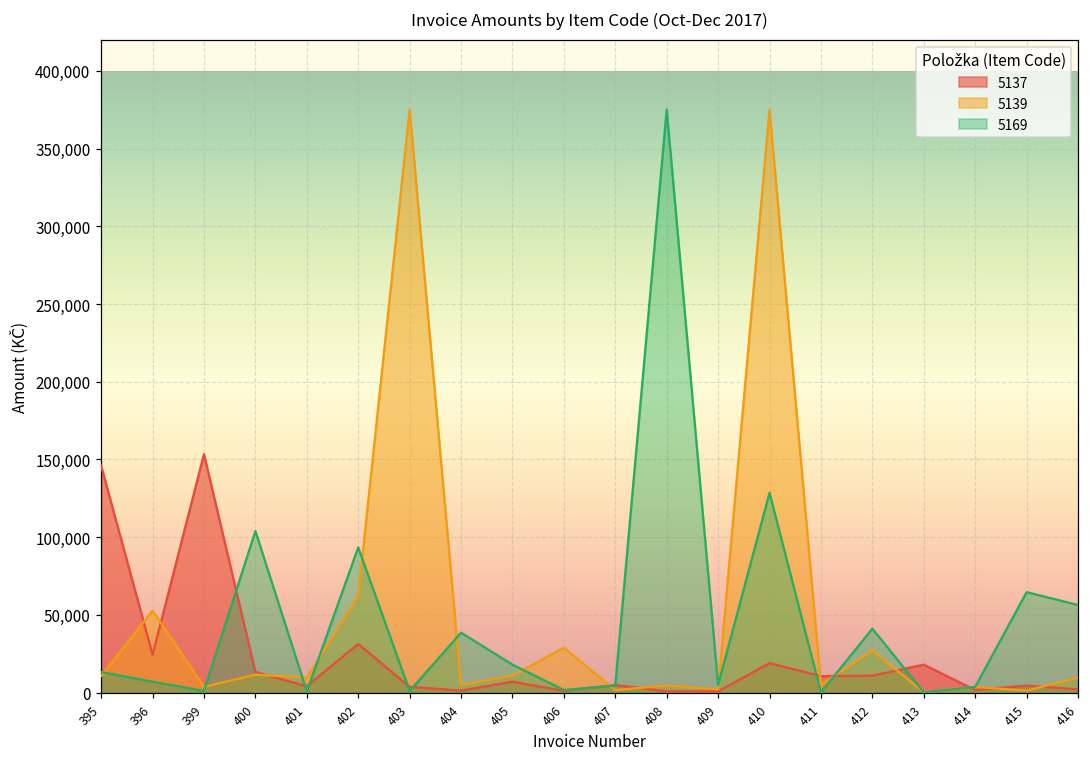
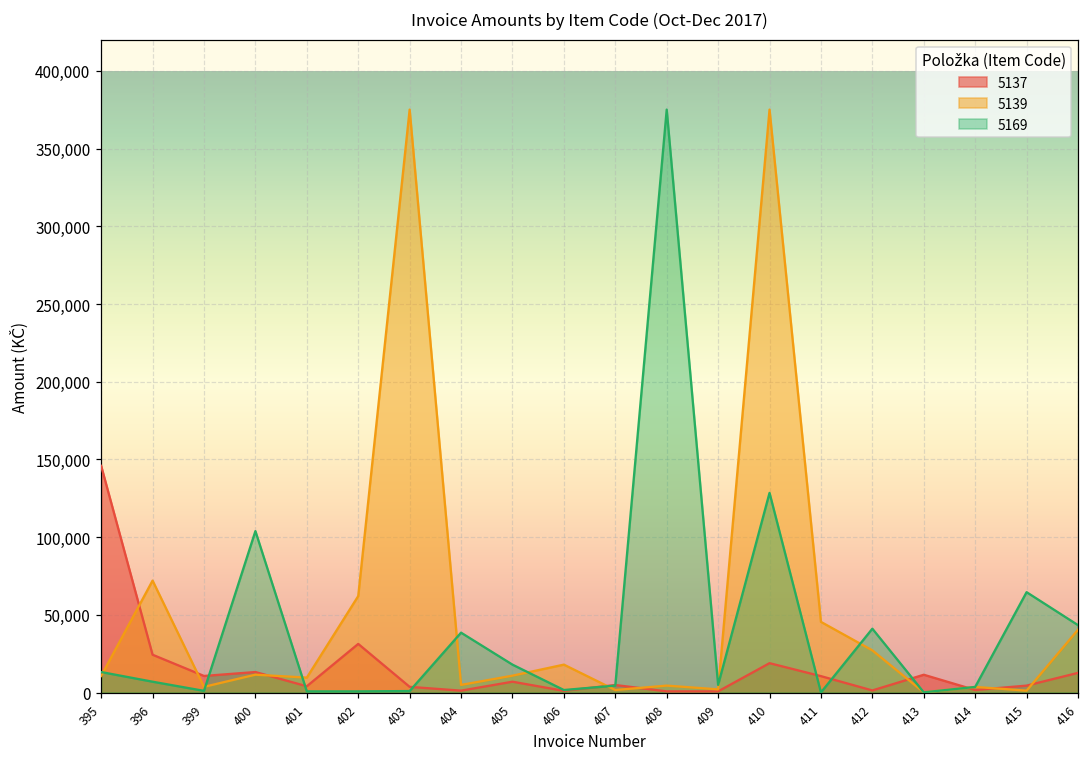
5139, 396: 53,000 -> 72,000
5137, 399: 153,000 -> 11,000
5169, 402: 93,000 -> 1,000
5139, 406: 29,000 -> 18,000
5139, 411: 5,000 -> 45,000
5137, 412: 11,000 -> 1,000
5137, 413: 18,000 -> 11,000
5137, 416: 2,000 -> 13,000
5139, 416: 10,000 -> 40,000
5169, 416: 56,000 -> 43,000
